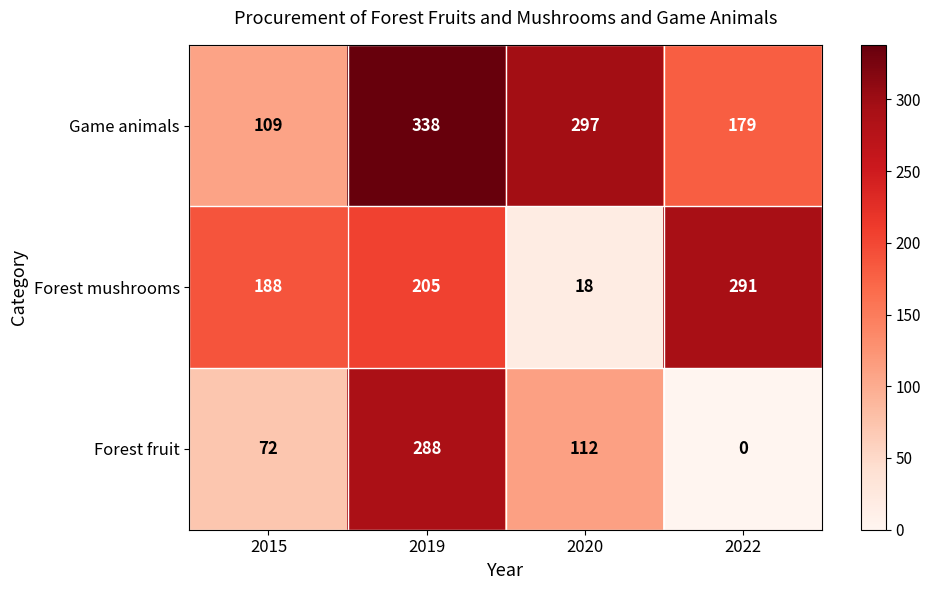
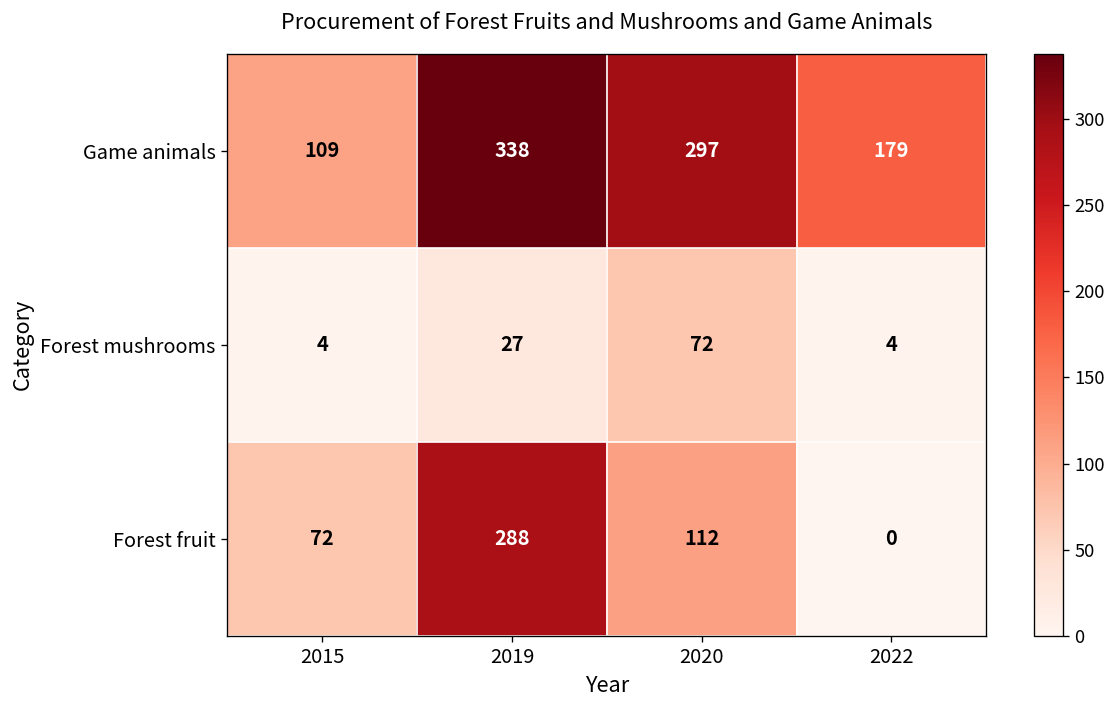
Forest mushrooms, 2015: 188 -> 4
Forest mushrooms, 2019: 205 -> 27
Forest mushrooms, 2020: 18 -> 72
Forest mushrooms, 2022: 291 -> 4
